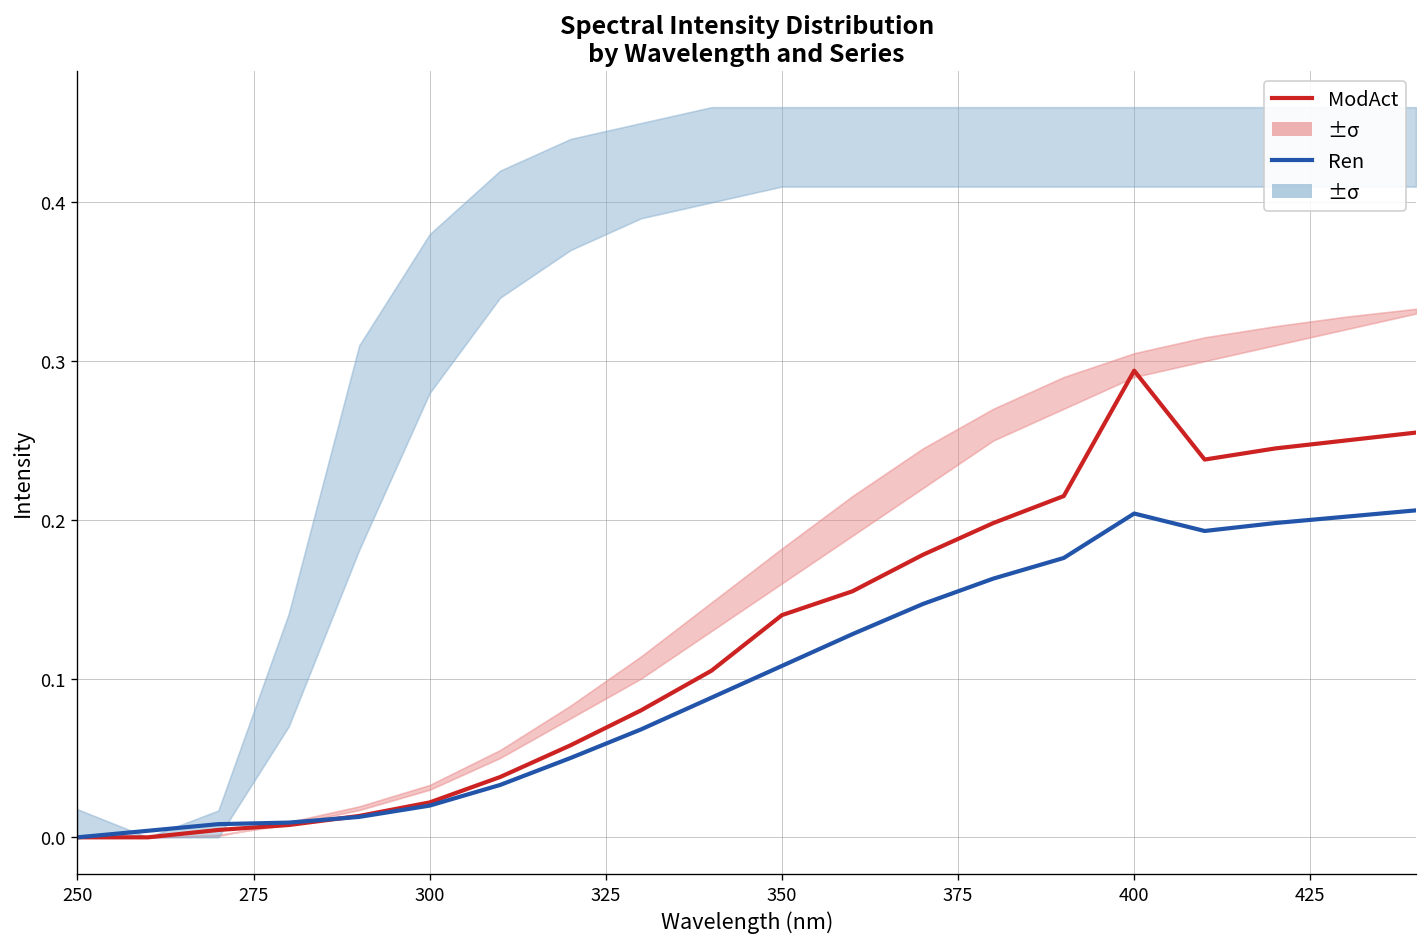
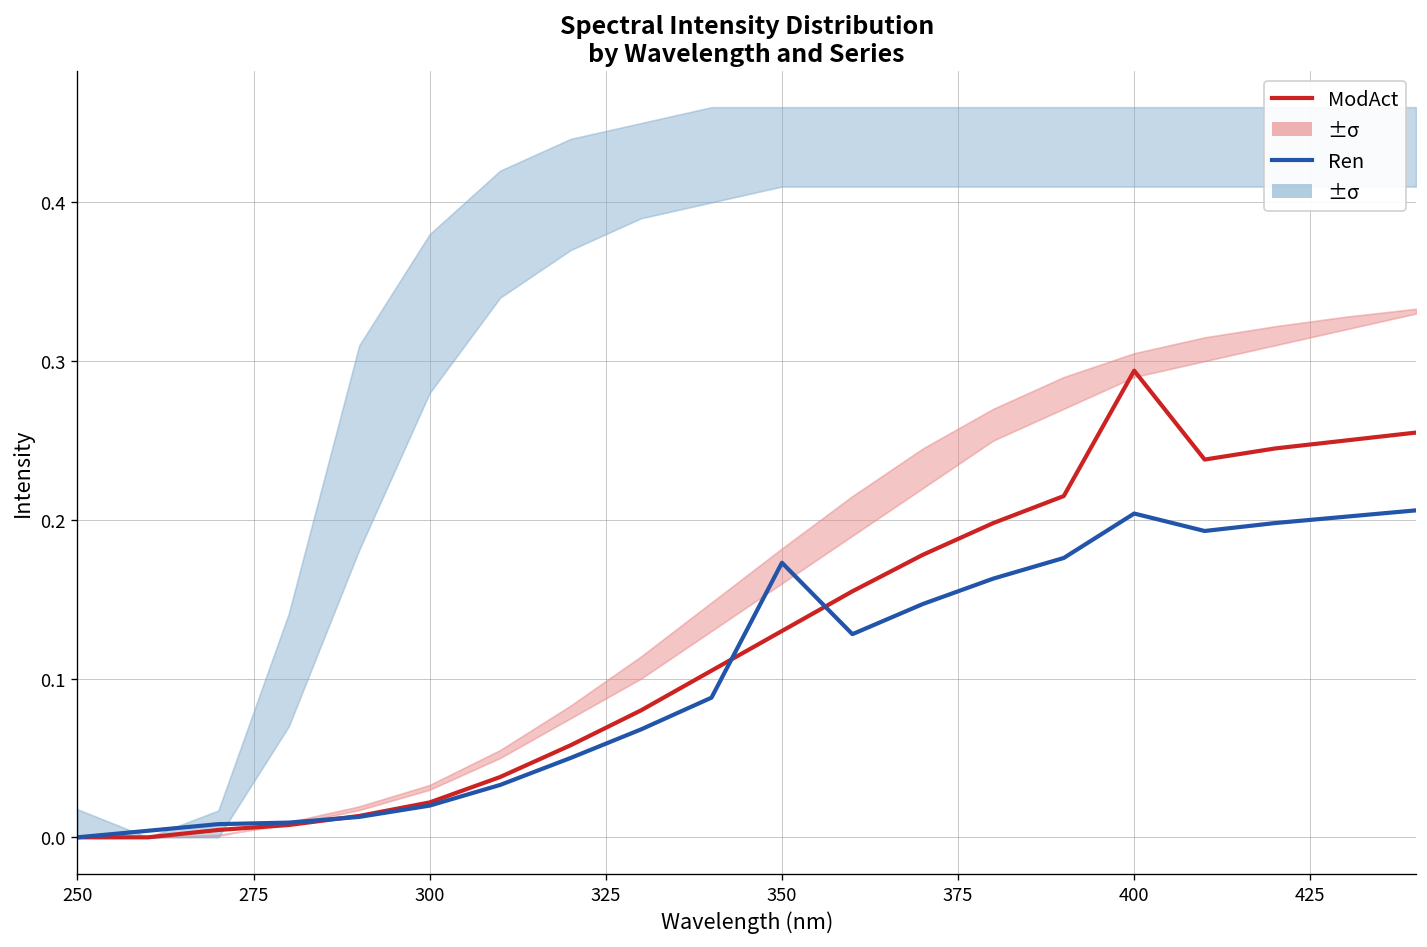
ModAct, 350: 0.14 -> 0.13
Ren, 350: 0.108 -> 0.173
